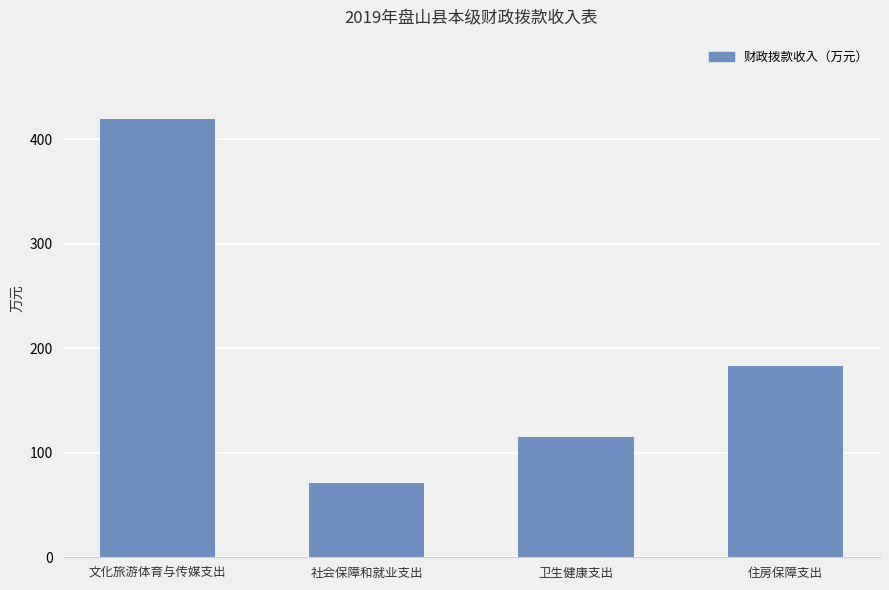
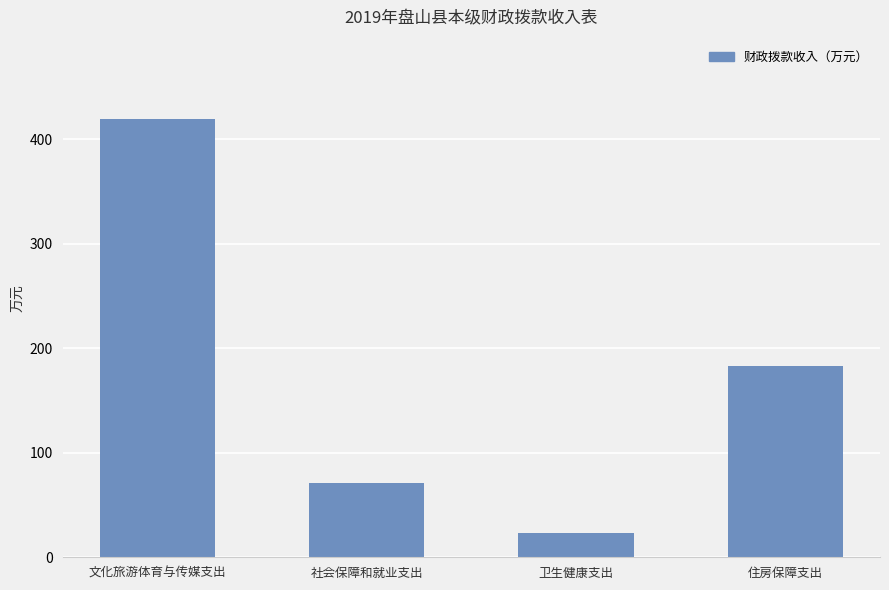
卫生健康支出: 115 -> 23
